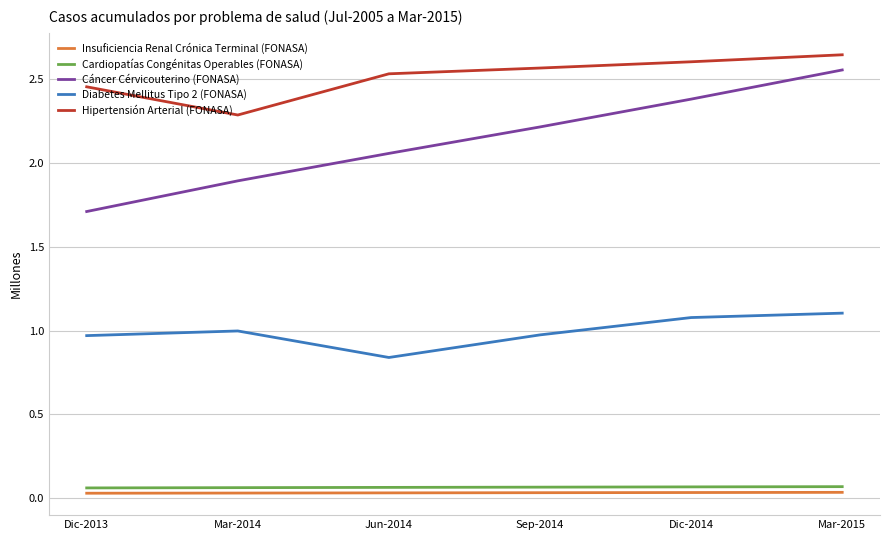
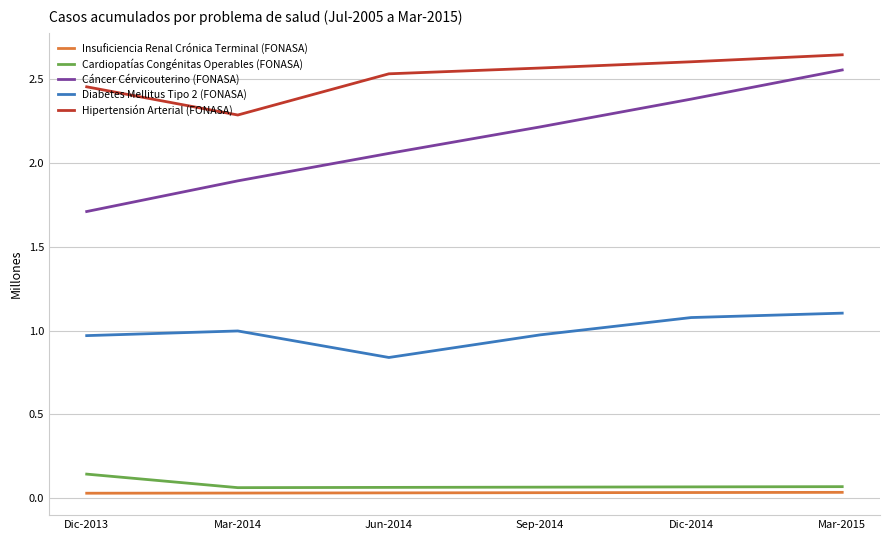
Cardiopatías Congénitas Operables (FONASA), Dic-2013: 0.06 -> 0.14
